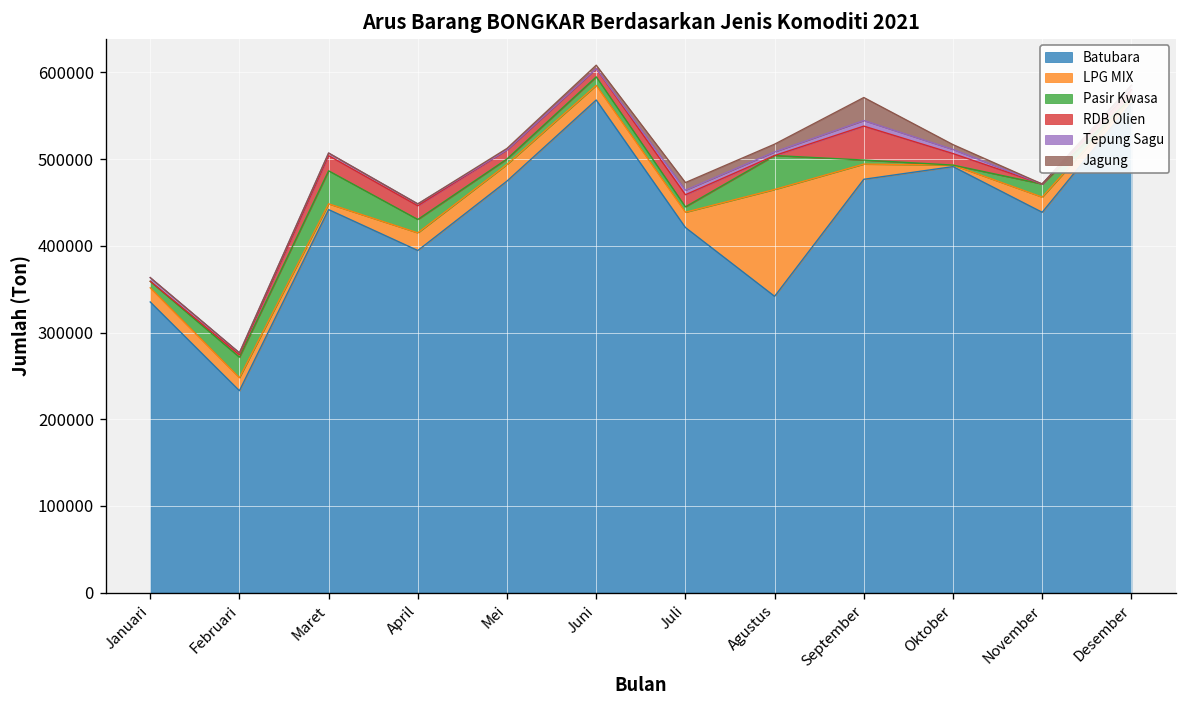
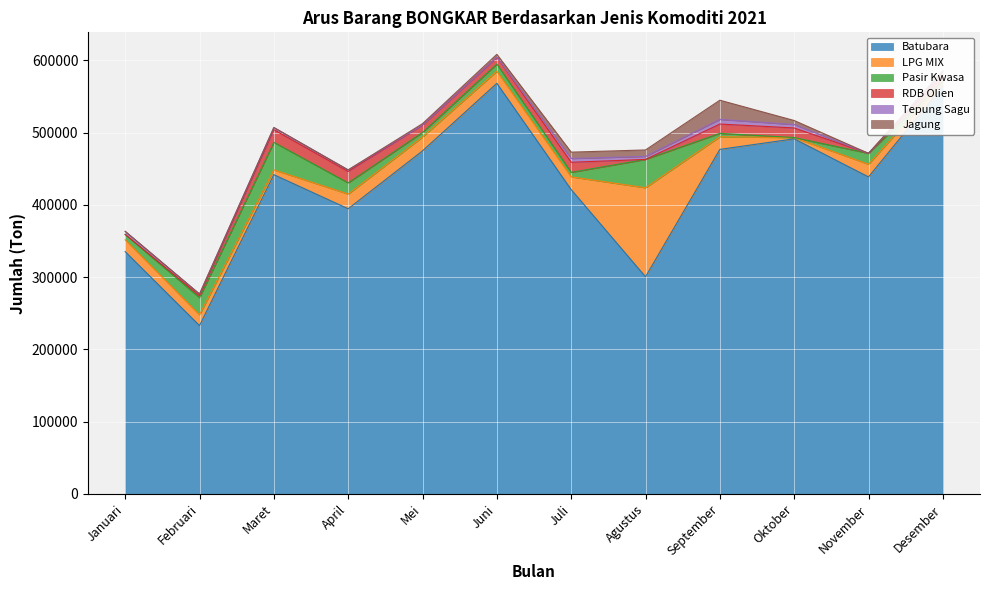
Batubara, Agustus: 340000 -> 300000
RDB Olien, September: 40000 -> 10000
